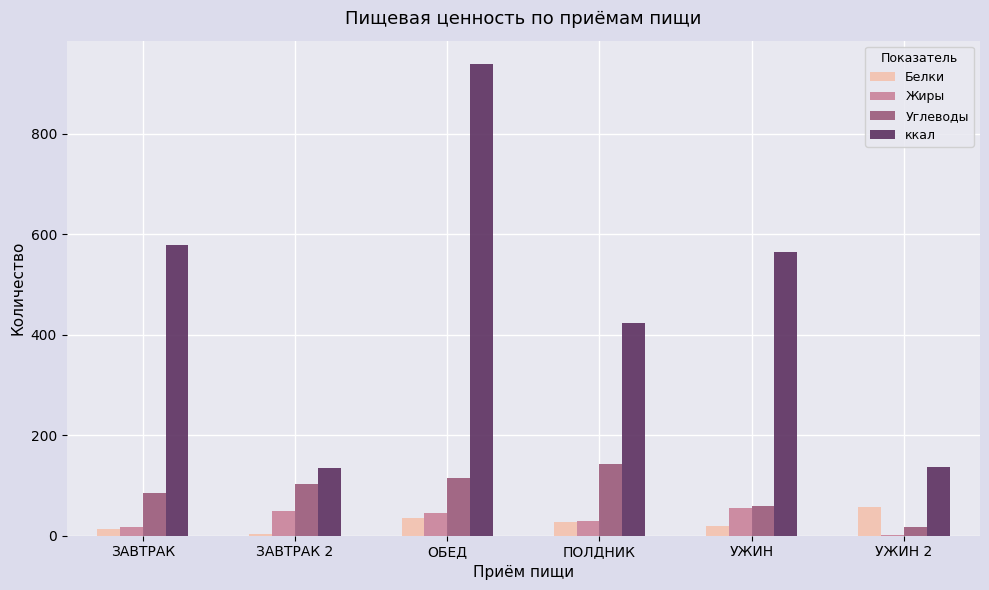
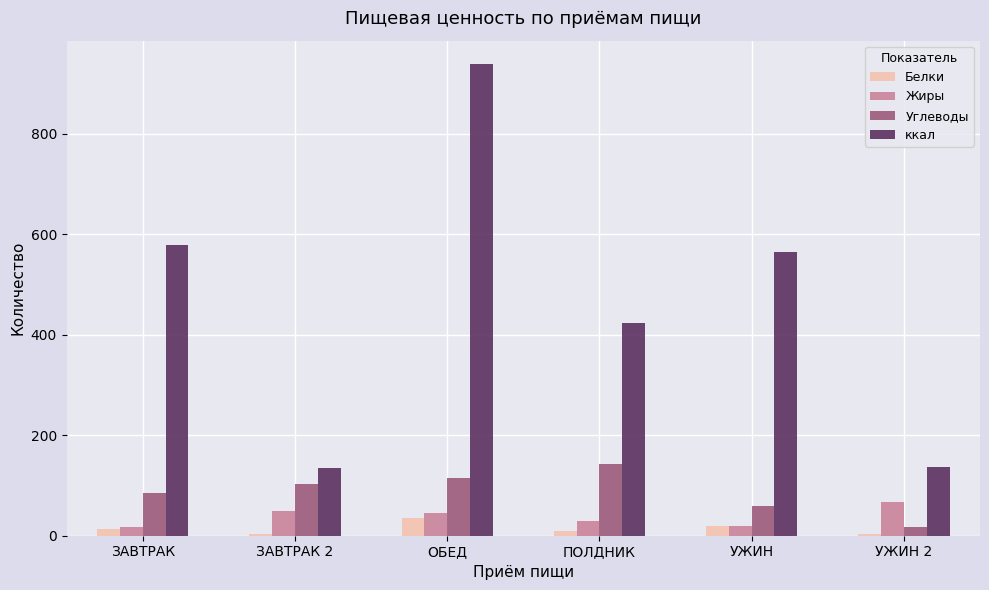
Белки, ПОЛДНИК: 30 -> 10
Жиры, УЖИН: 60 -> 20
Белки, УЖИН 2: 60 -> 0
Жиры, УЖИН 2: 0 -> 70
